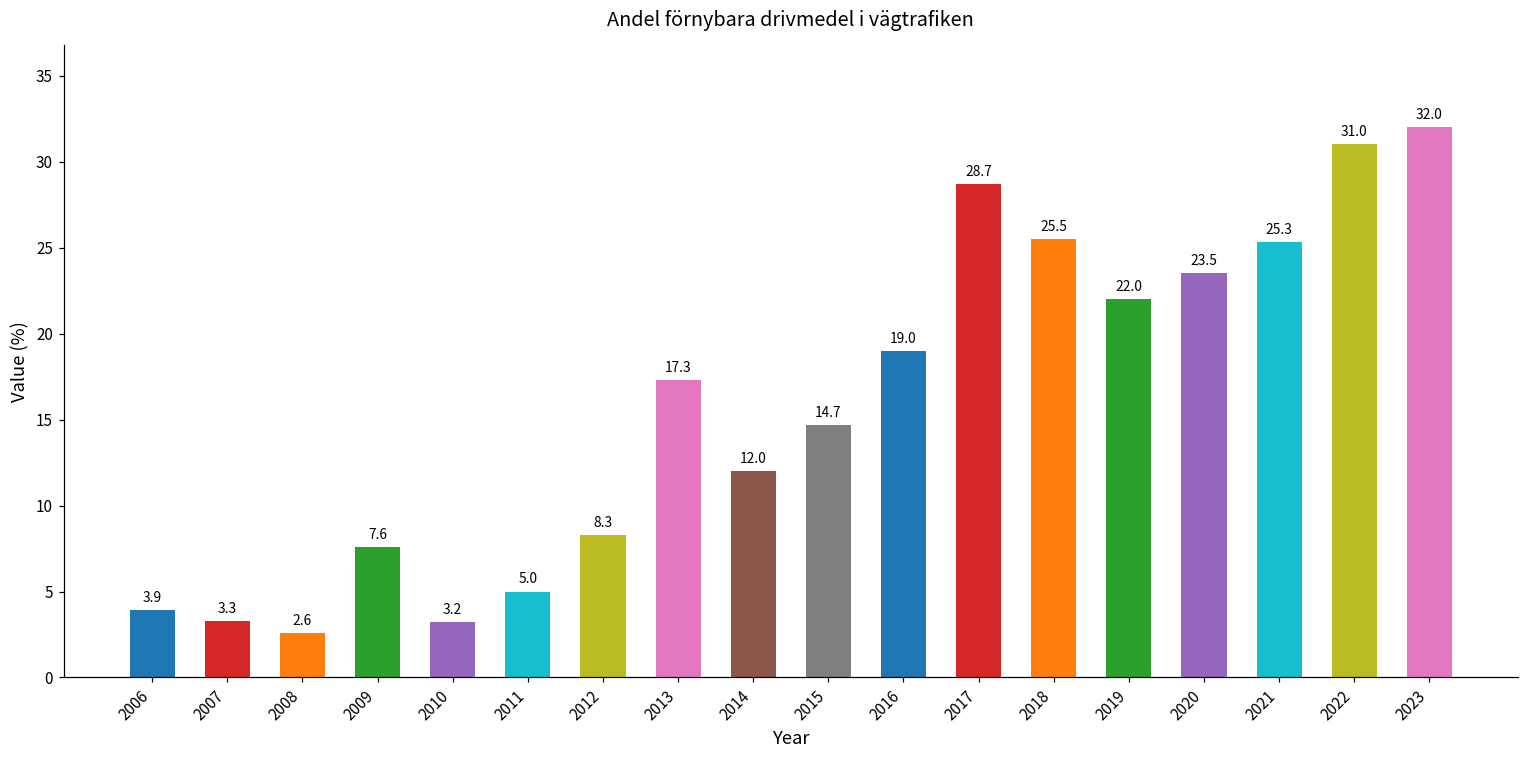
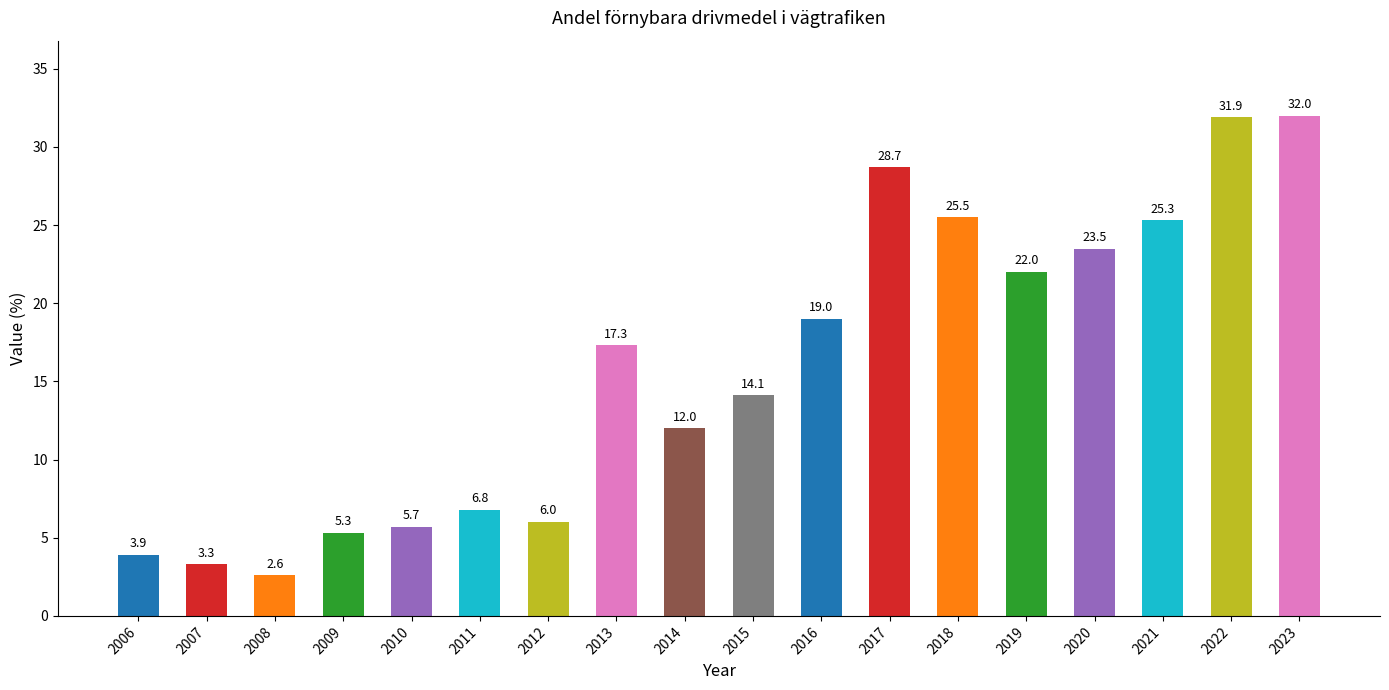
2009: 7.6 -> 5.3
2010: 3.2 -> 5.7
2011: 5.0 -> 6.8
2012: 8.3 -> 6.0
2015: 14.7 -> 14.1
2022: 31.0 -> 31.9
